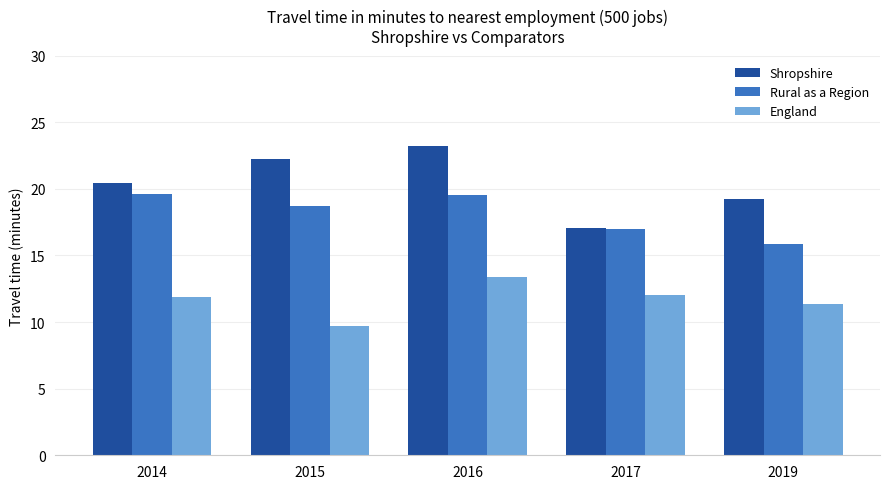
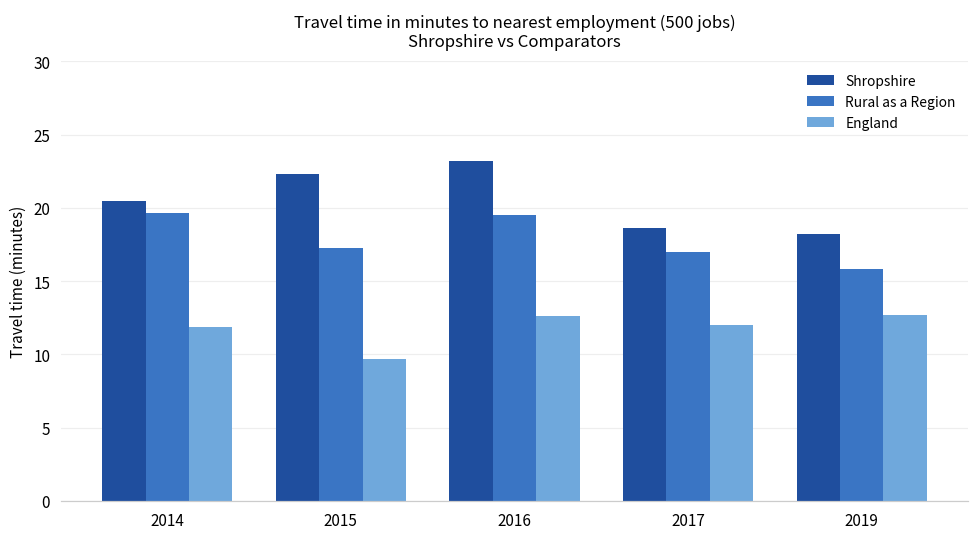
Rural as a Region, 2015: 18.7 -> 17.3
England, 2016: 13.4 -> 12.6
Shropshire, 2017: 17.1 -> 18.6
Shropshire, 2019: 19.2 -> 18.2
England, 2019: 11.4 -> 12.7
